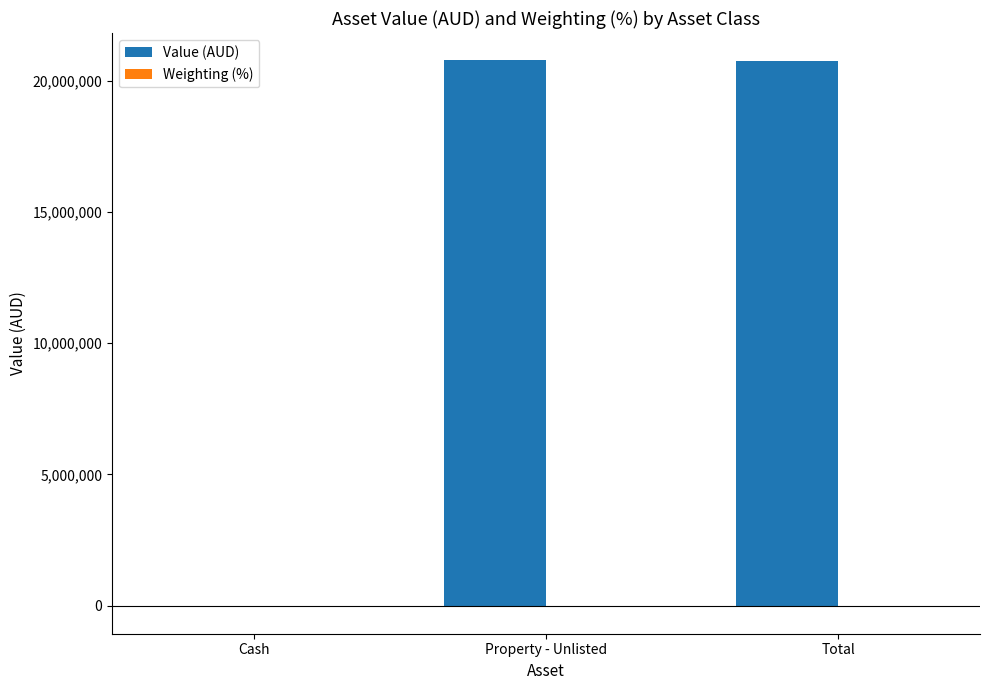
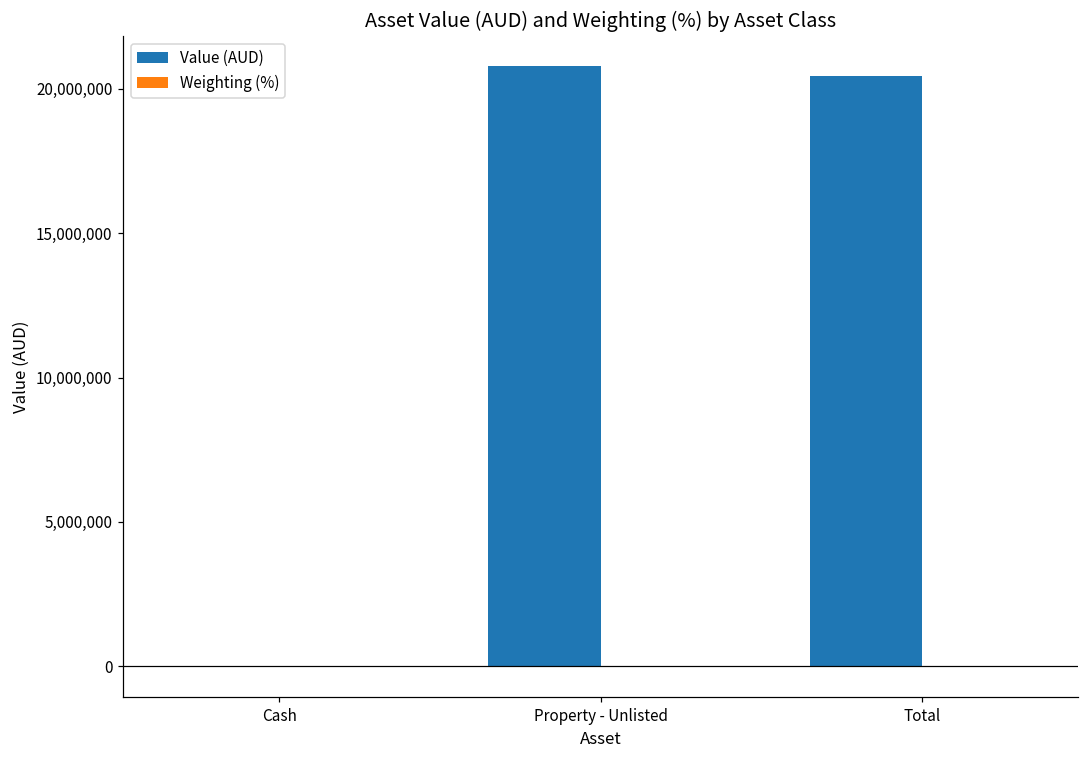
Value (AUD), Total: 20,800,000 -> 20,400,000
